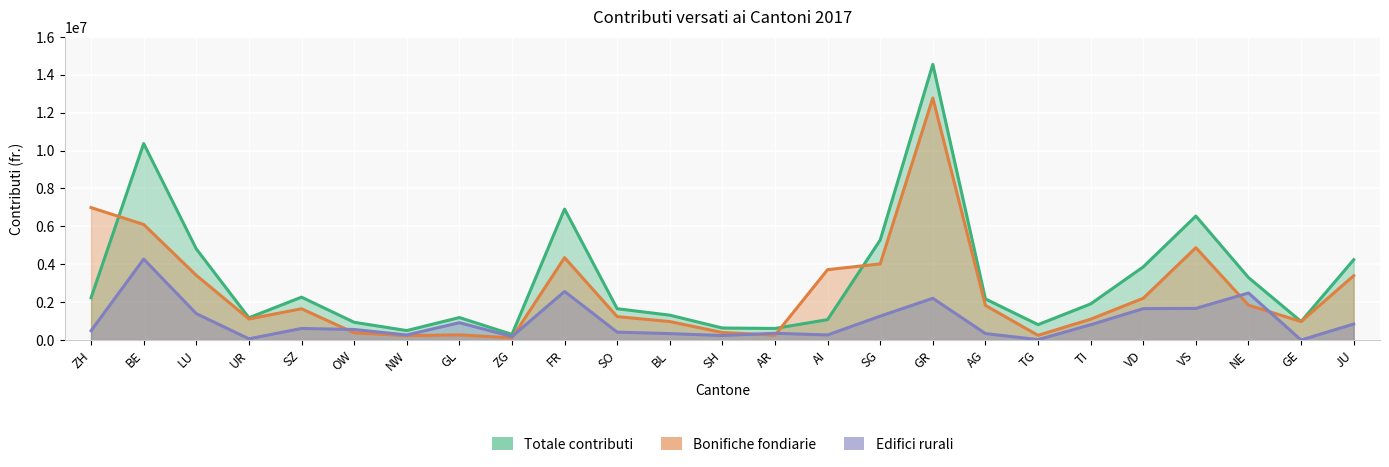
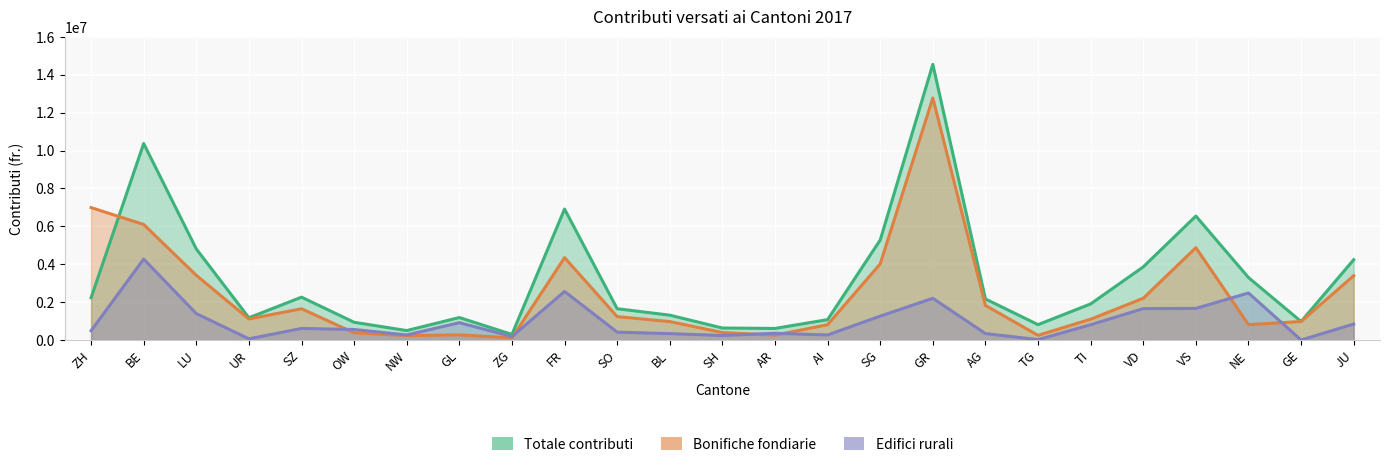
Bonifiche fondiarie, AI: 3700000 -> 800000
Bonifiche fondiarie, NE: 1800000 -> 800000
